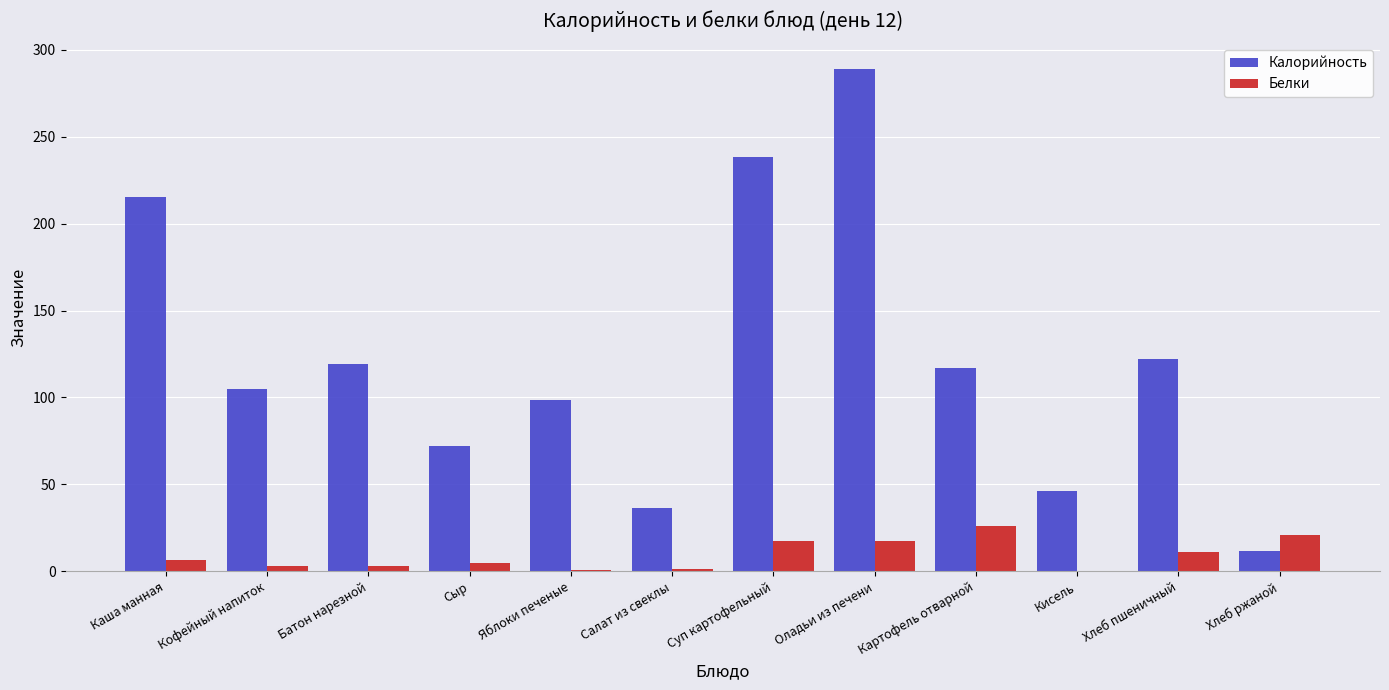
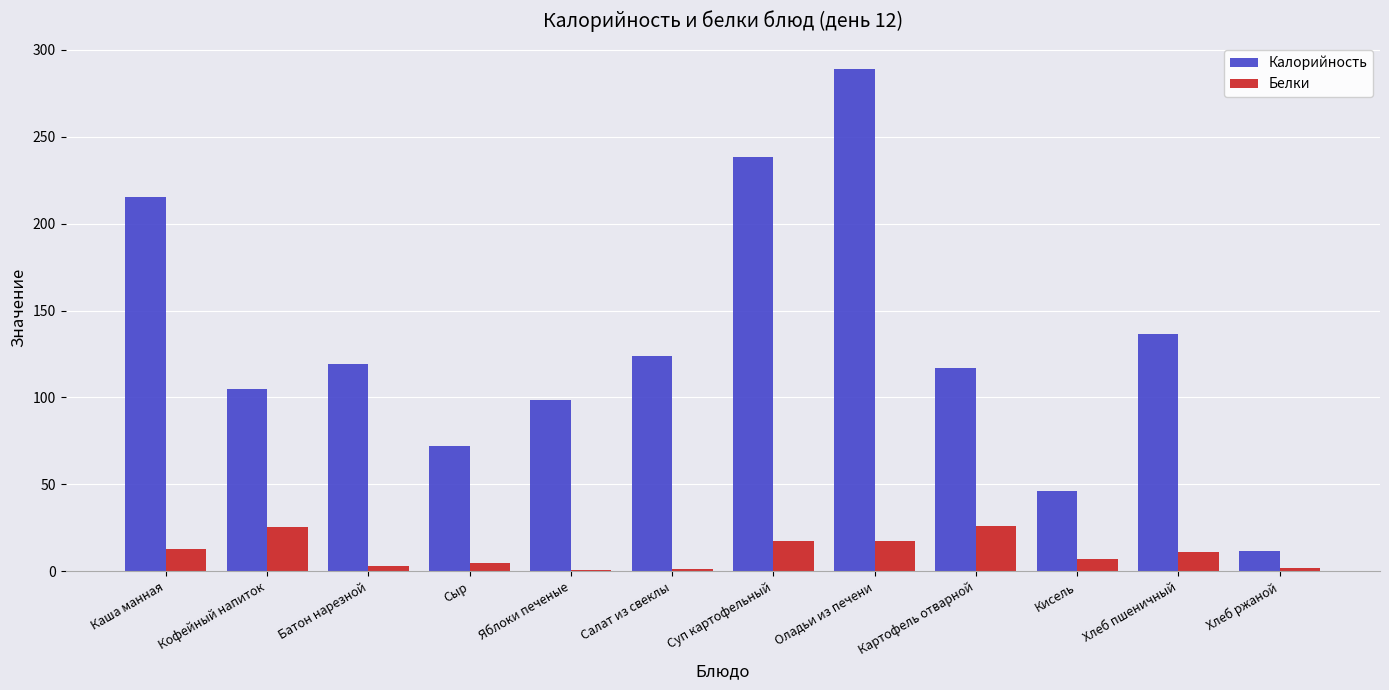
Белки, Каша манная: 6 -> 13
Белки, Кофейный напиток: 3 -> 25
Калорийность, Салат из свеклы: 36 -> 124
Белки, Кисель: 0 -> 7
Калорийность, Хлеб пшеничный: 122 -> 136
Белки, Хлеб ржаной: 21 -> 2
